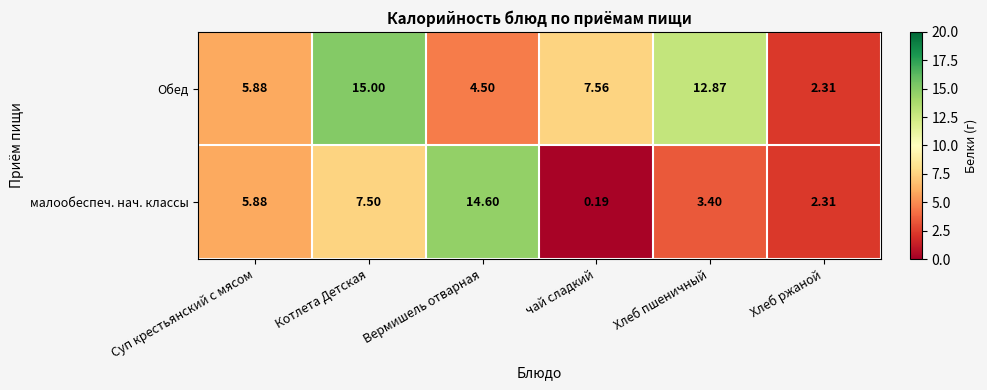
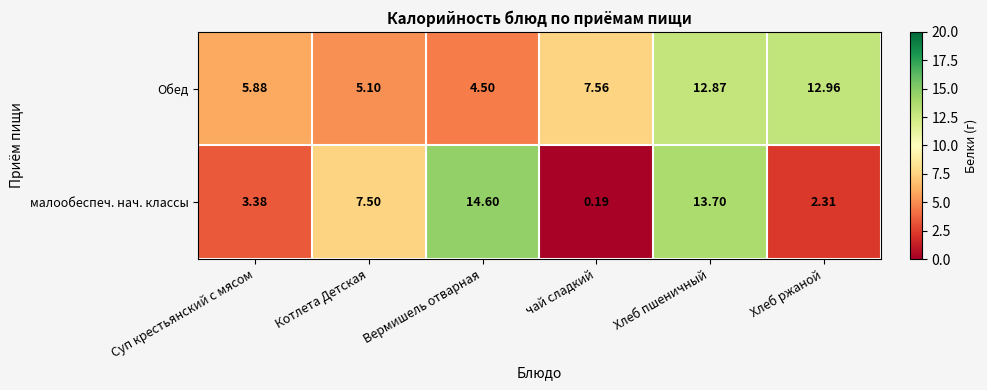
Обед, Котлета Детская: 15.00 -> 5.10
Обед, Хлеб ржаной: 2.31 -> 12.96
малообеспеч. нач. классы, Суп крестьянский с мясом: 5.88 -> 3.38
малообеспеч. нач. классы, Хлеб пшеничный: 3.40 -> 13.70
